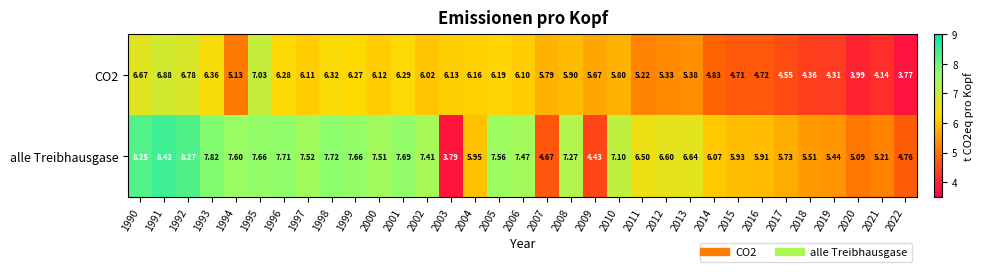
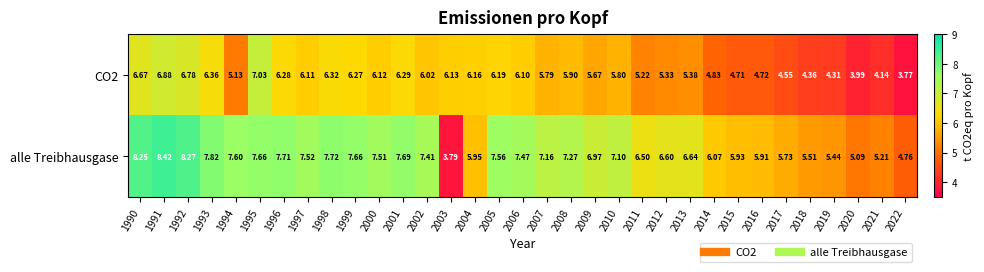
alle Treibhausgase, 2007: 4.67 -> 7.16
alle Treibhausgase, 2009: 4.43 -> 6.97
